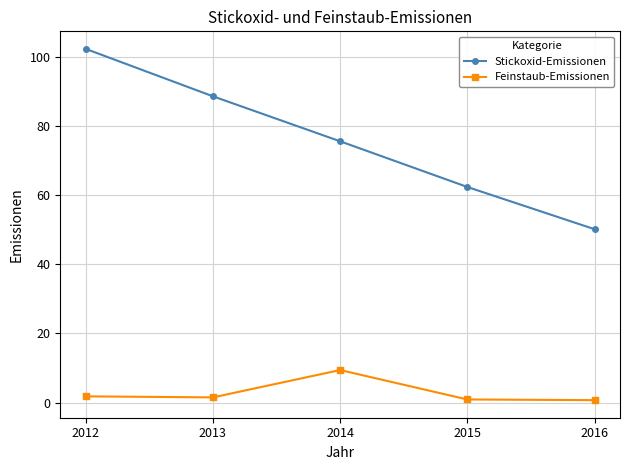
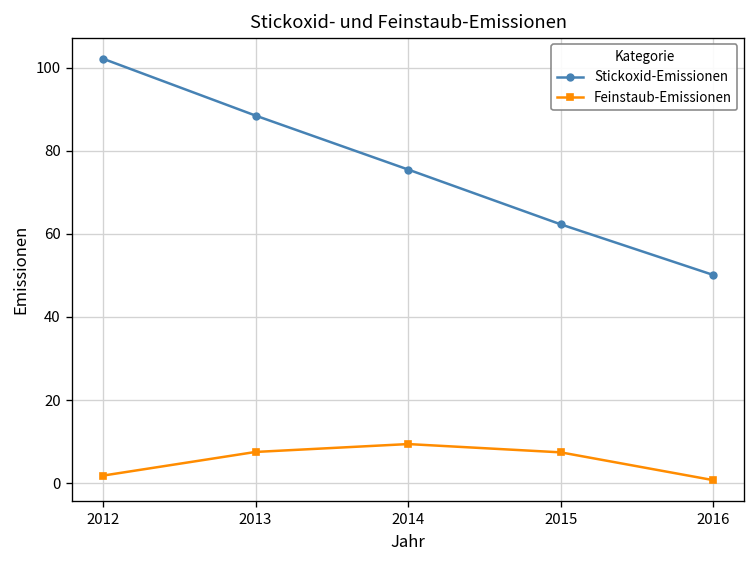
Feinstaub-Emissionen, 2013: 2 -> 8
Feinstaub-Emissionen, 2015: 1 -> 7
